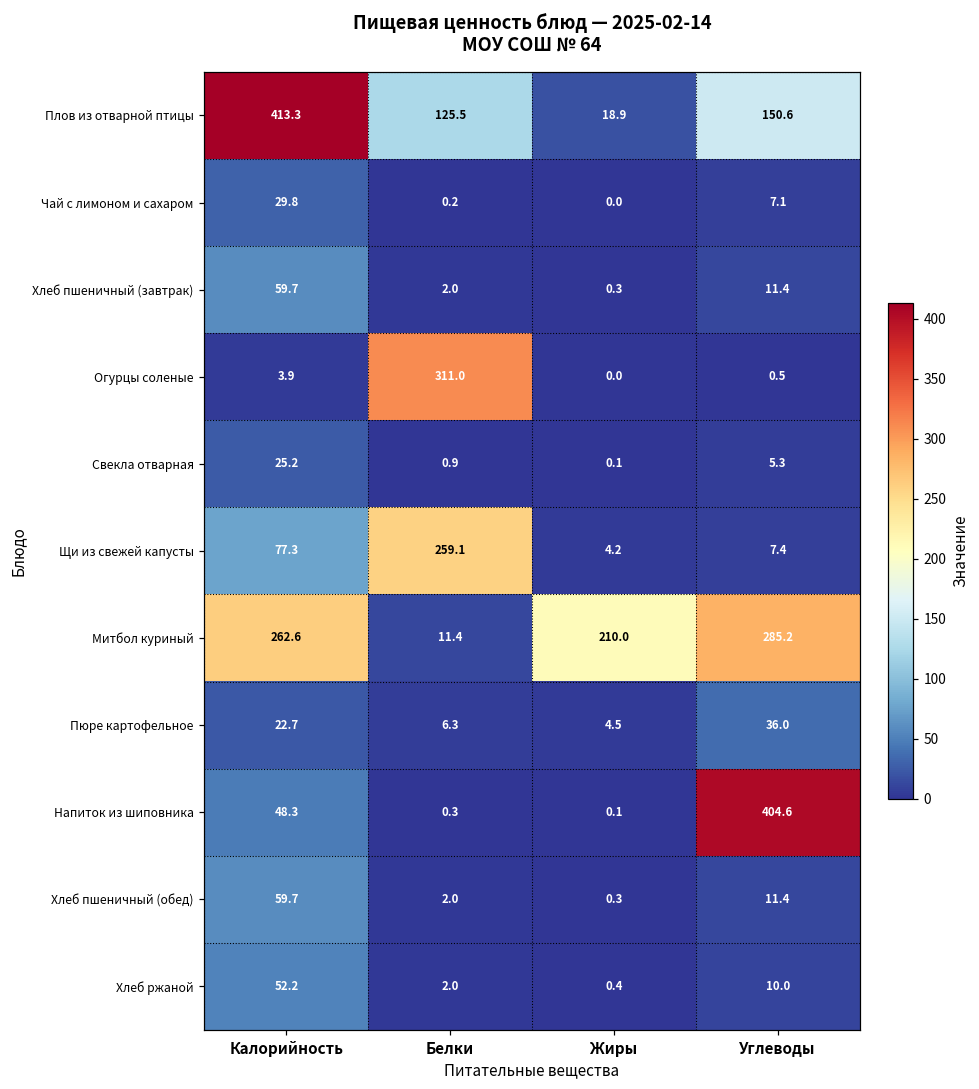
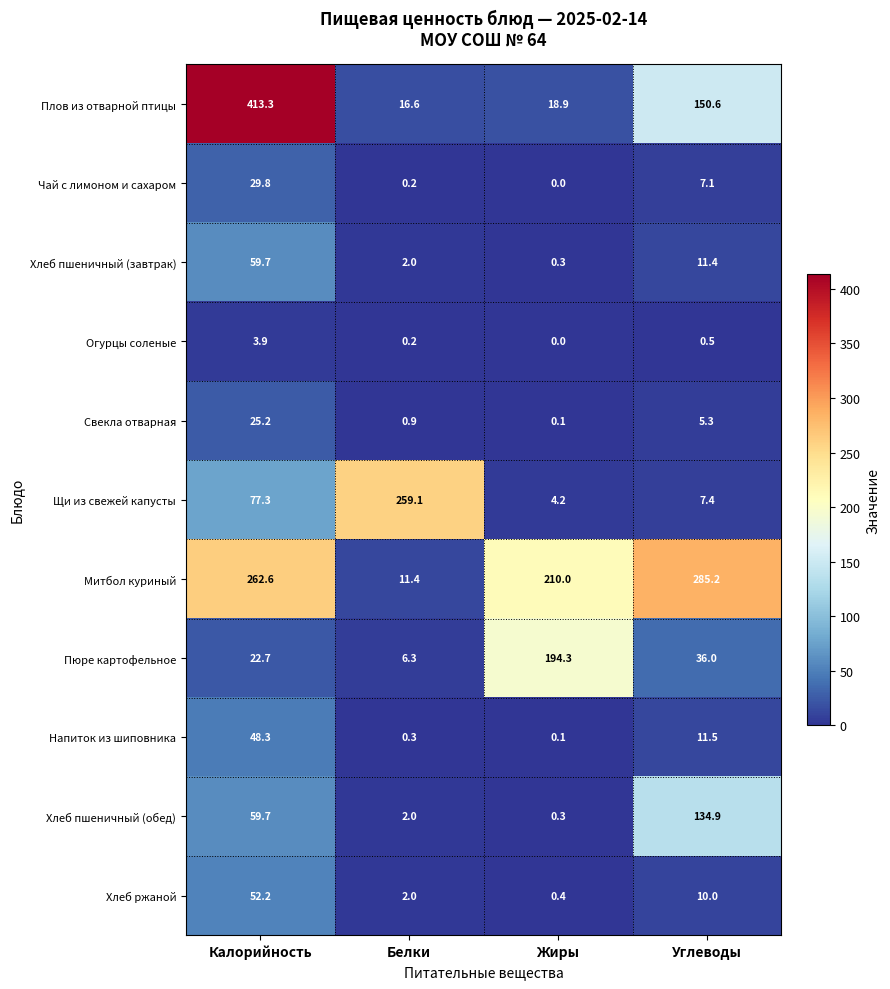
Плов из отварной птицы, Белки: 125.5 -> 16.6
Огурцы соленые, Белки: 311.0 -> 0.2
Пюре картофельное, Жиры: 4.5 -> 194.3
Напиток из шиповника, Углеводы: 404.6 -> 11.5
Хлеб пшеничный (обед), Углеводы: 11.4 -> 134.9
